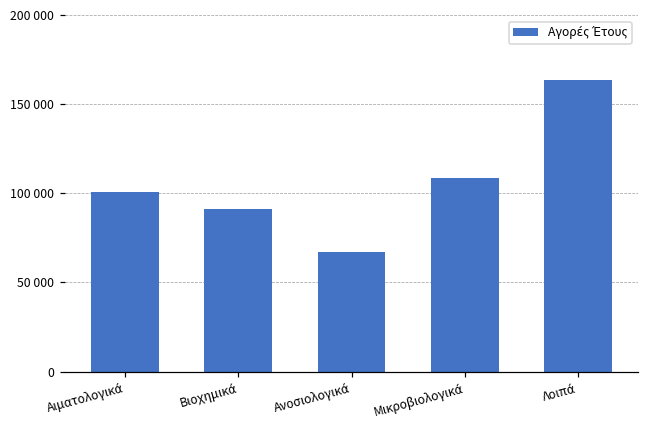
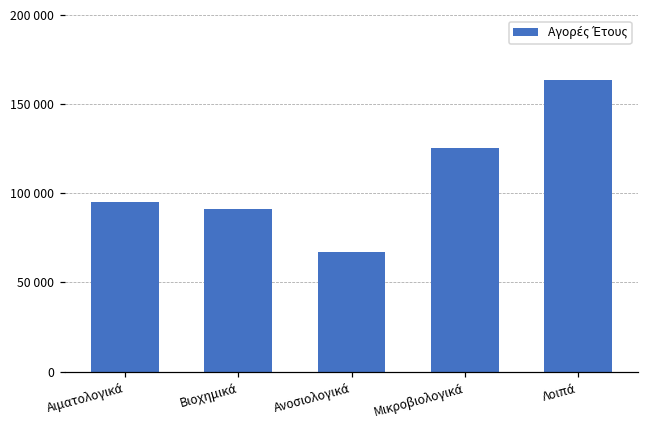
Αιματολογικά: 101000 -> 95000
Μικροβιολογικά: 109000 -> 126000
